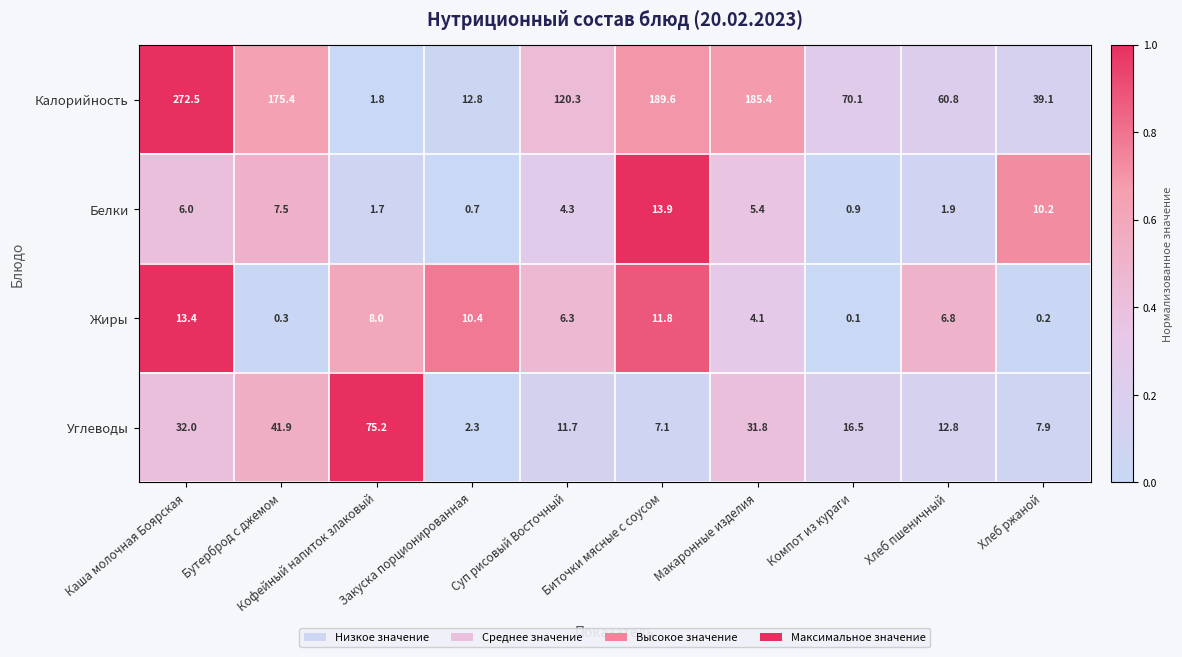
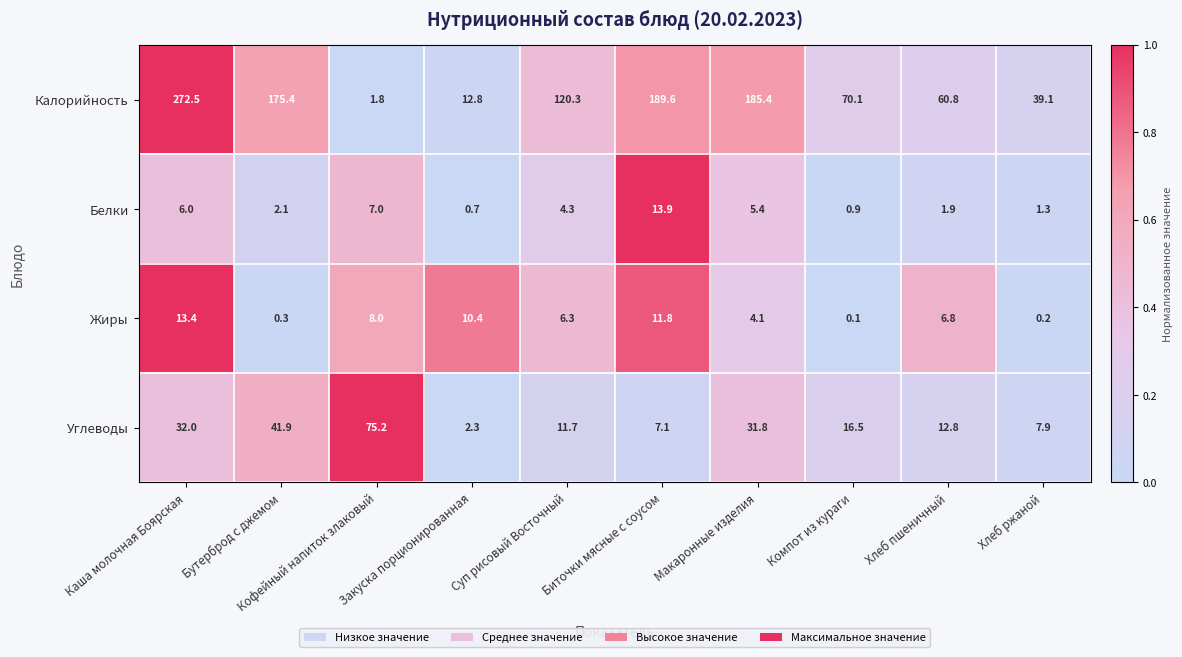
Белки, Бутерброд с джемом: 7.5 -> 2.1
Белки, Кофейный напиток злаковый: 1.7 -> 7.0
Белки, Хлеб ржаной: 10.2 -> 1.3
